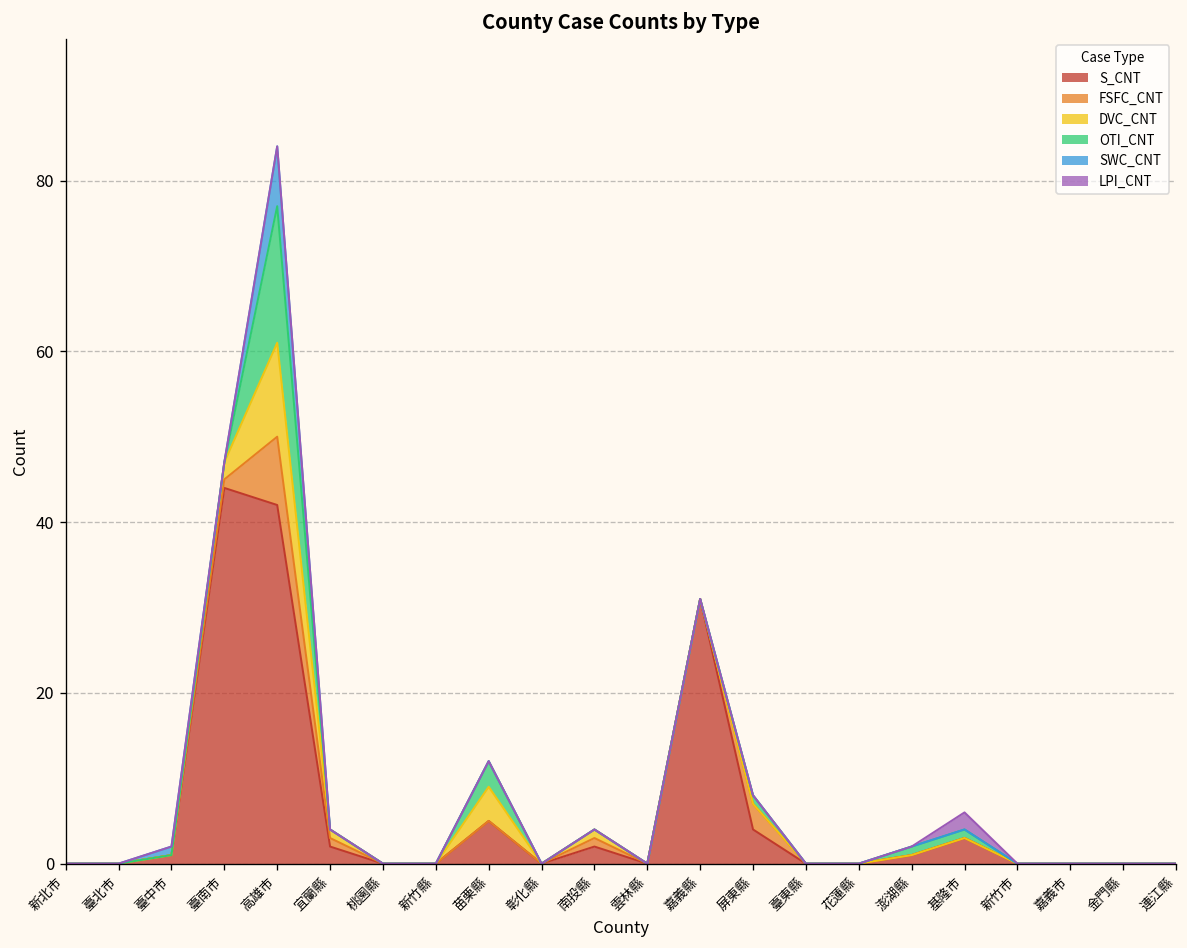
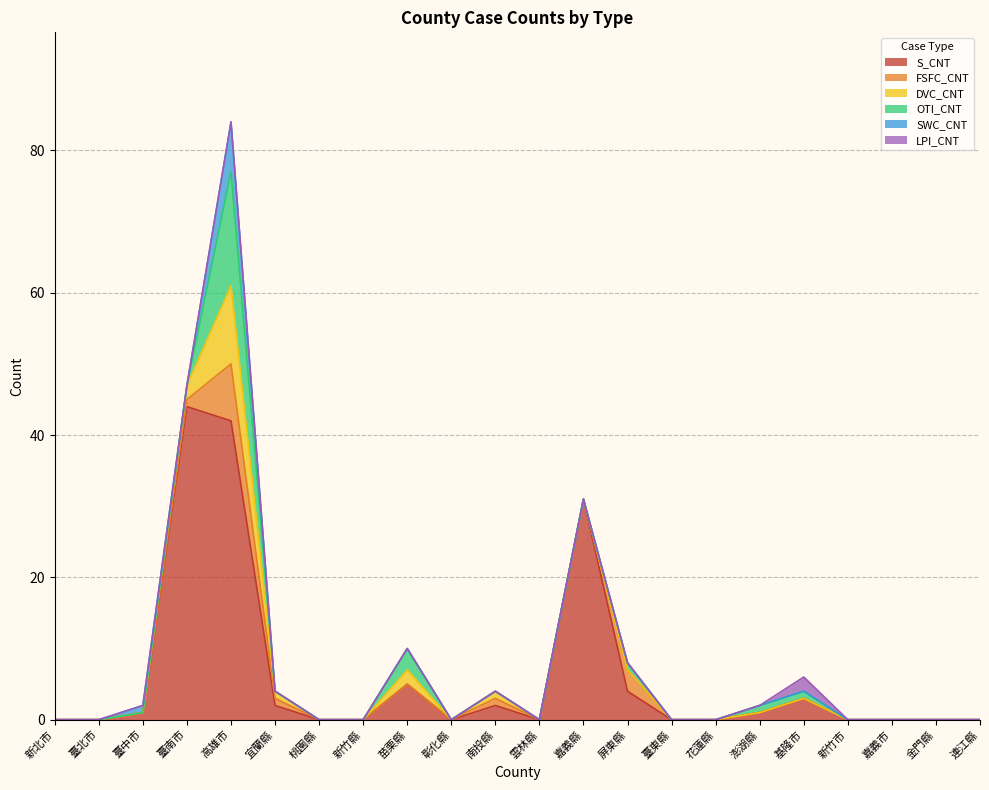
DVC_CNT, 苗栗縣: 4 -> 2
